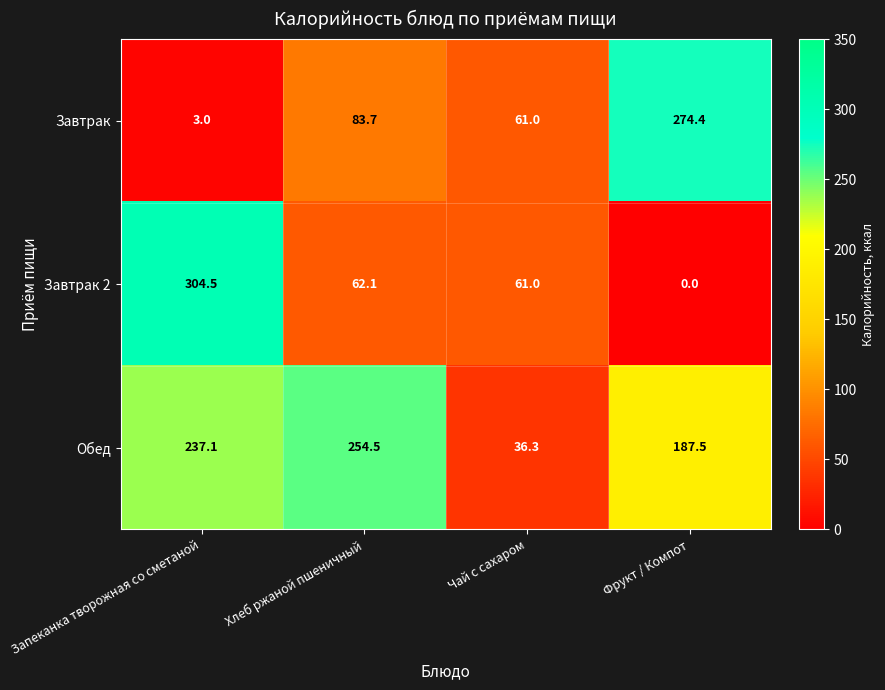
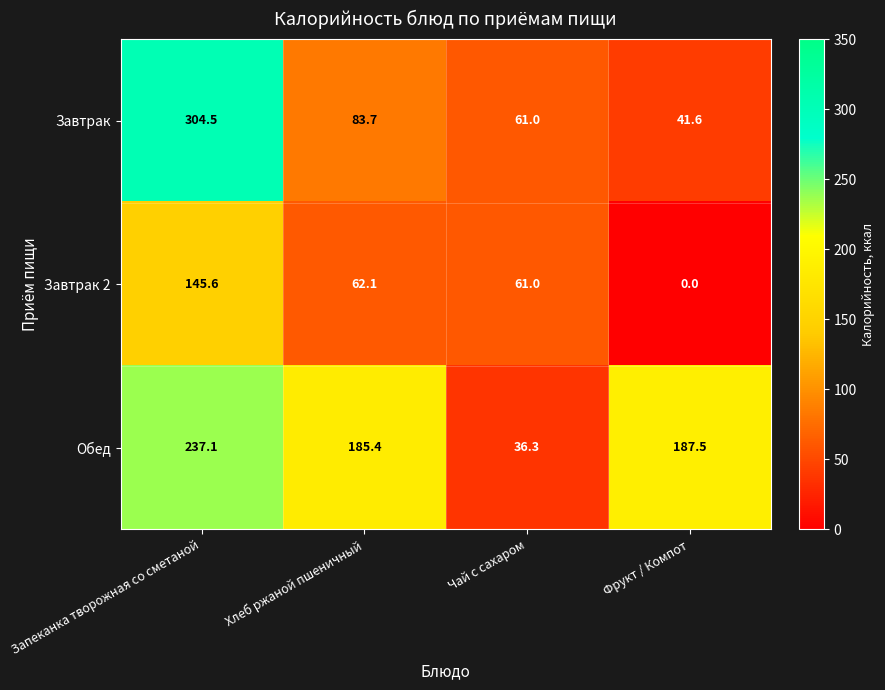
Завтрак, Запеканка творожная со сметаной: 3.0 -> 304.5
Завтрак, Фрукт / Компот: 274.4 -> 41.6
Завтрак 2, Запеканка творожная со сметаной: 304.5 -> 145.6
Обед, Хлеб ржаной пшеничный: 254.5 -> 185.4
